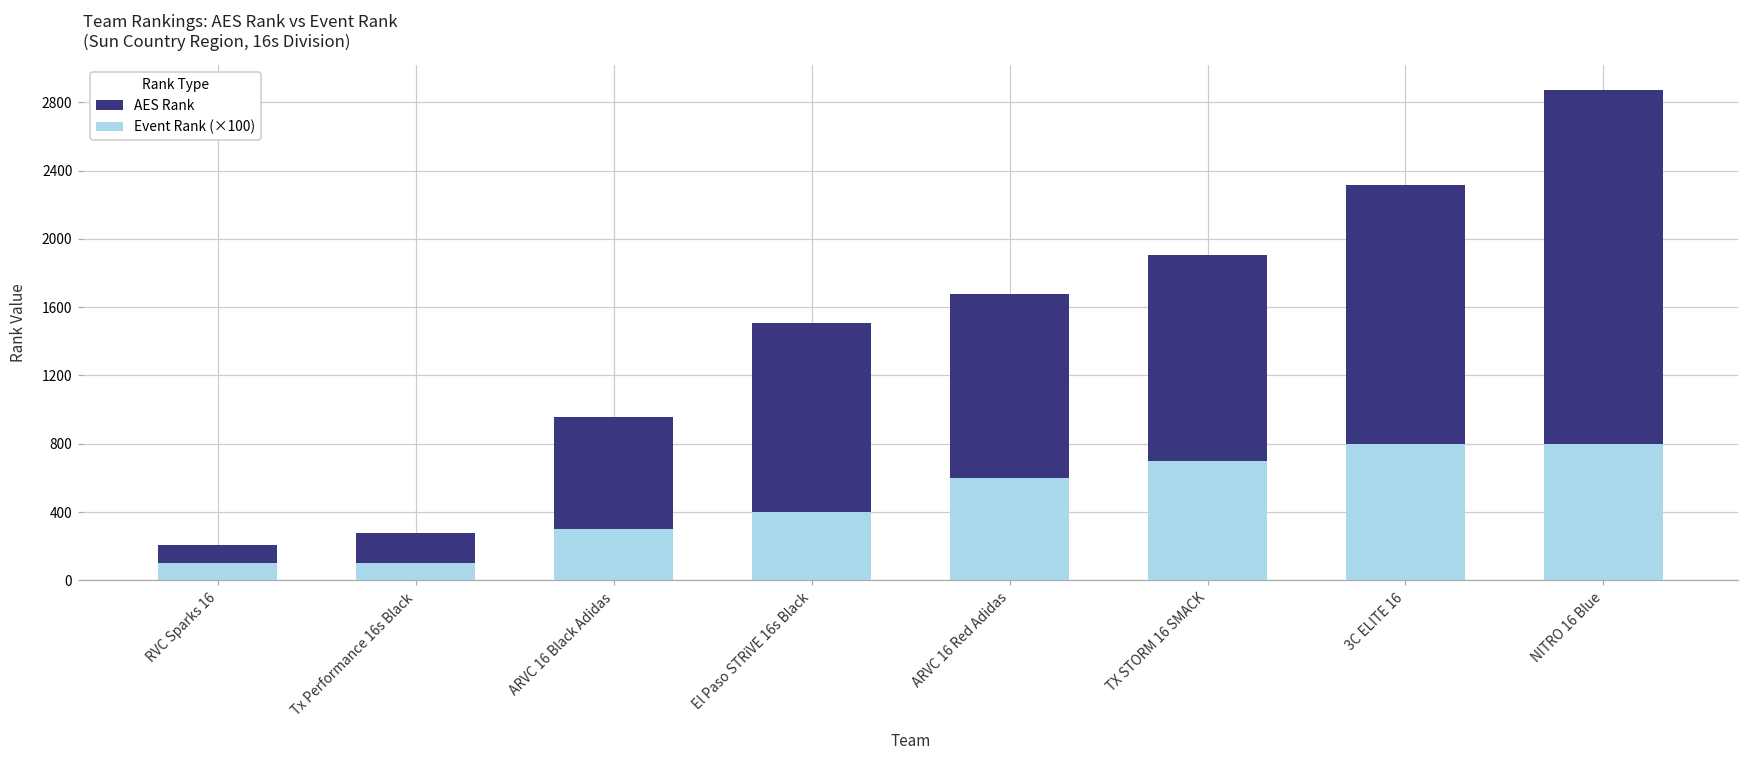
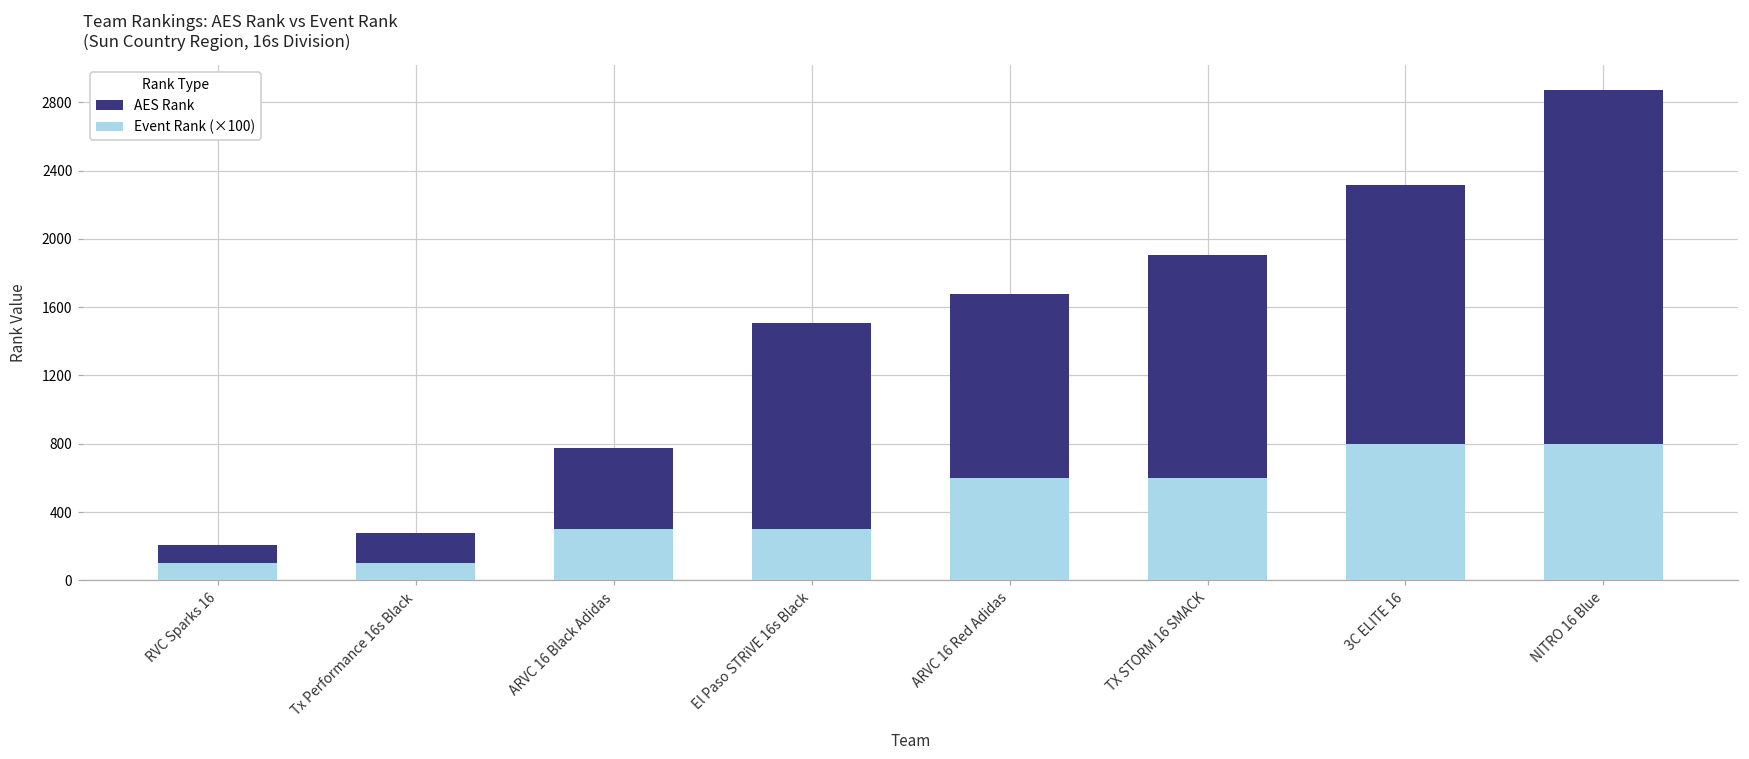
AES Rank, ARVC 16 Black Adidas: 960 -> 780
Event Rank (×100), El Paso STRiVE 16s Black: 400 -> 300
Event Rank (×100), TX STORM 16 SMACK: 700 -> 600
